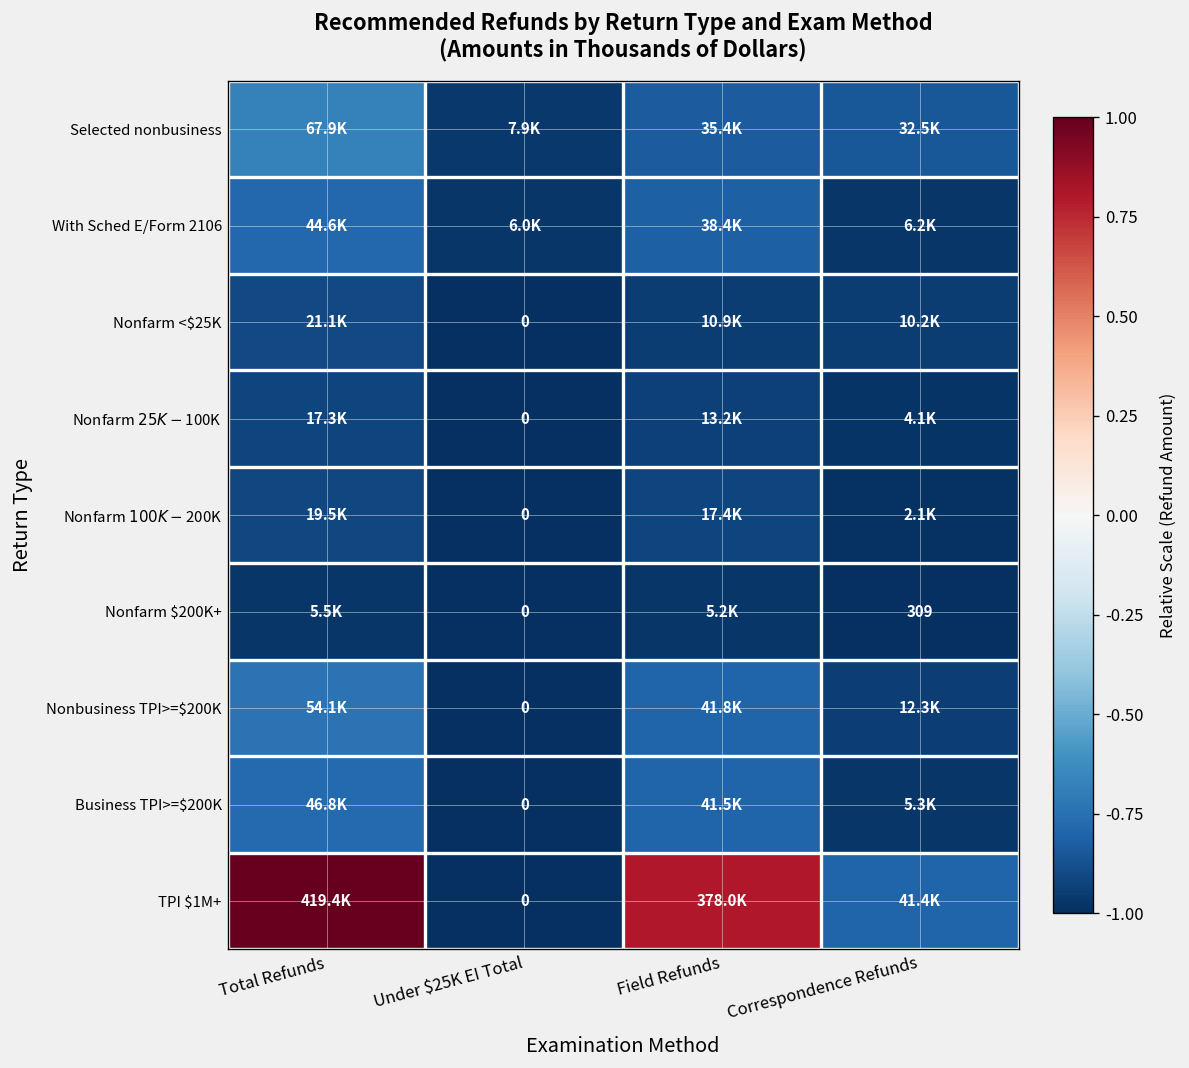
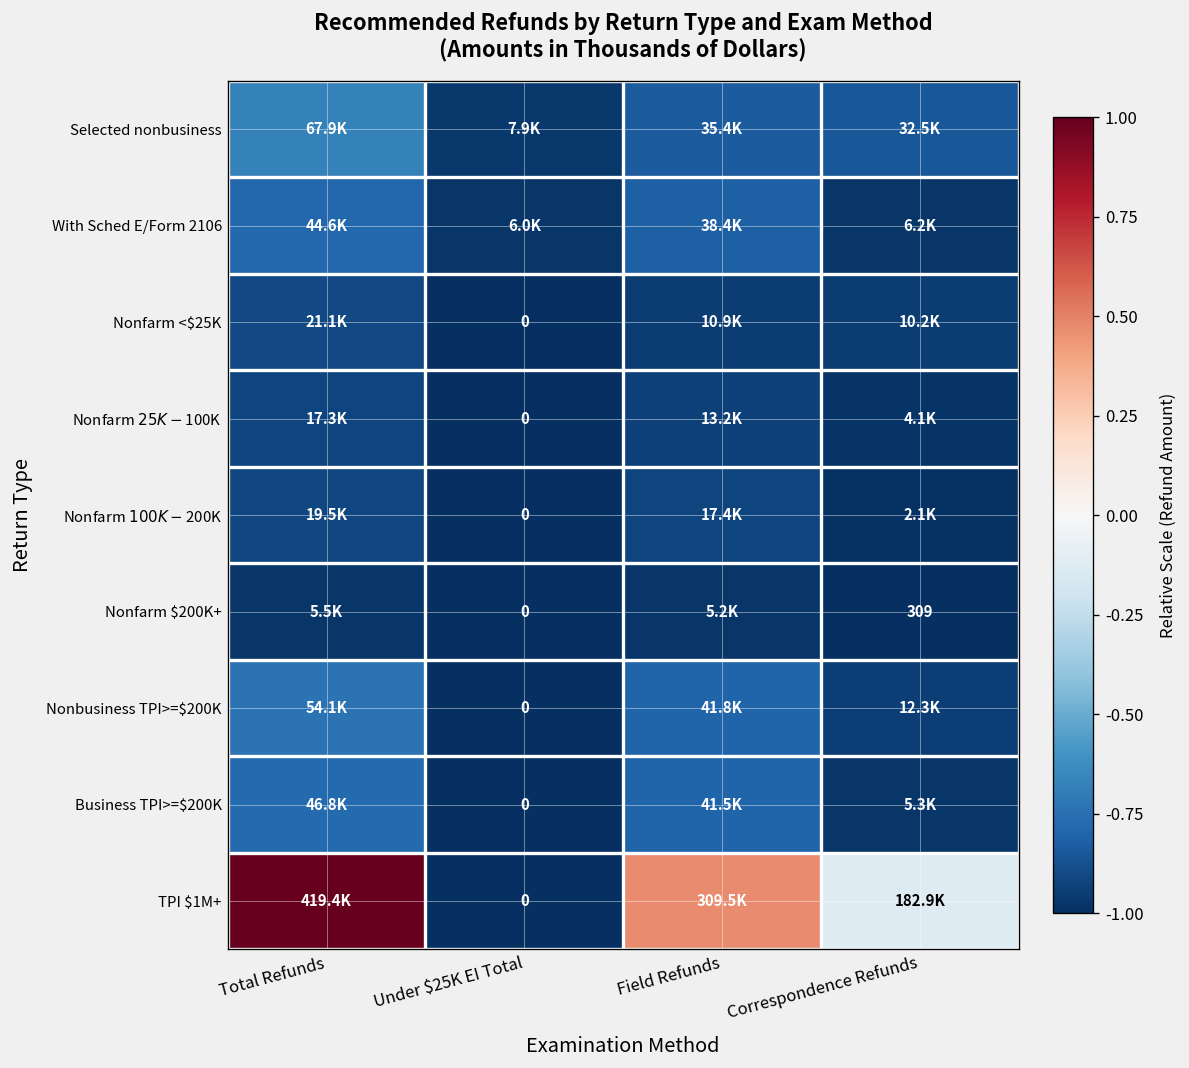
TPI $1M+, Field Refunds: 378.0K -> 309.5K
TPI $1M+, Correspondence Refunds: 41.4K -> 182.9K
